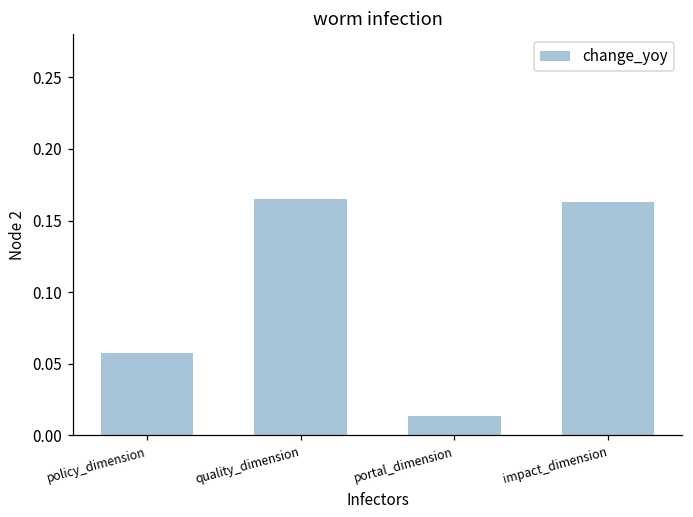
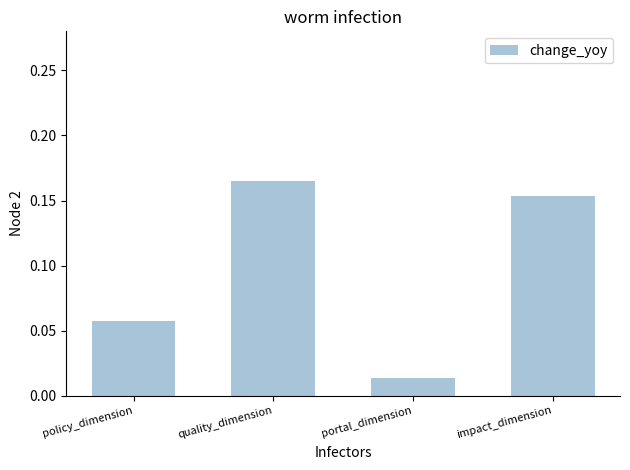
impact_dimension: 0.163 -> 0.153
